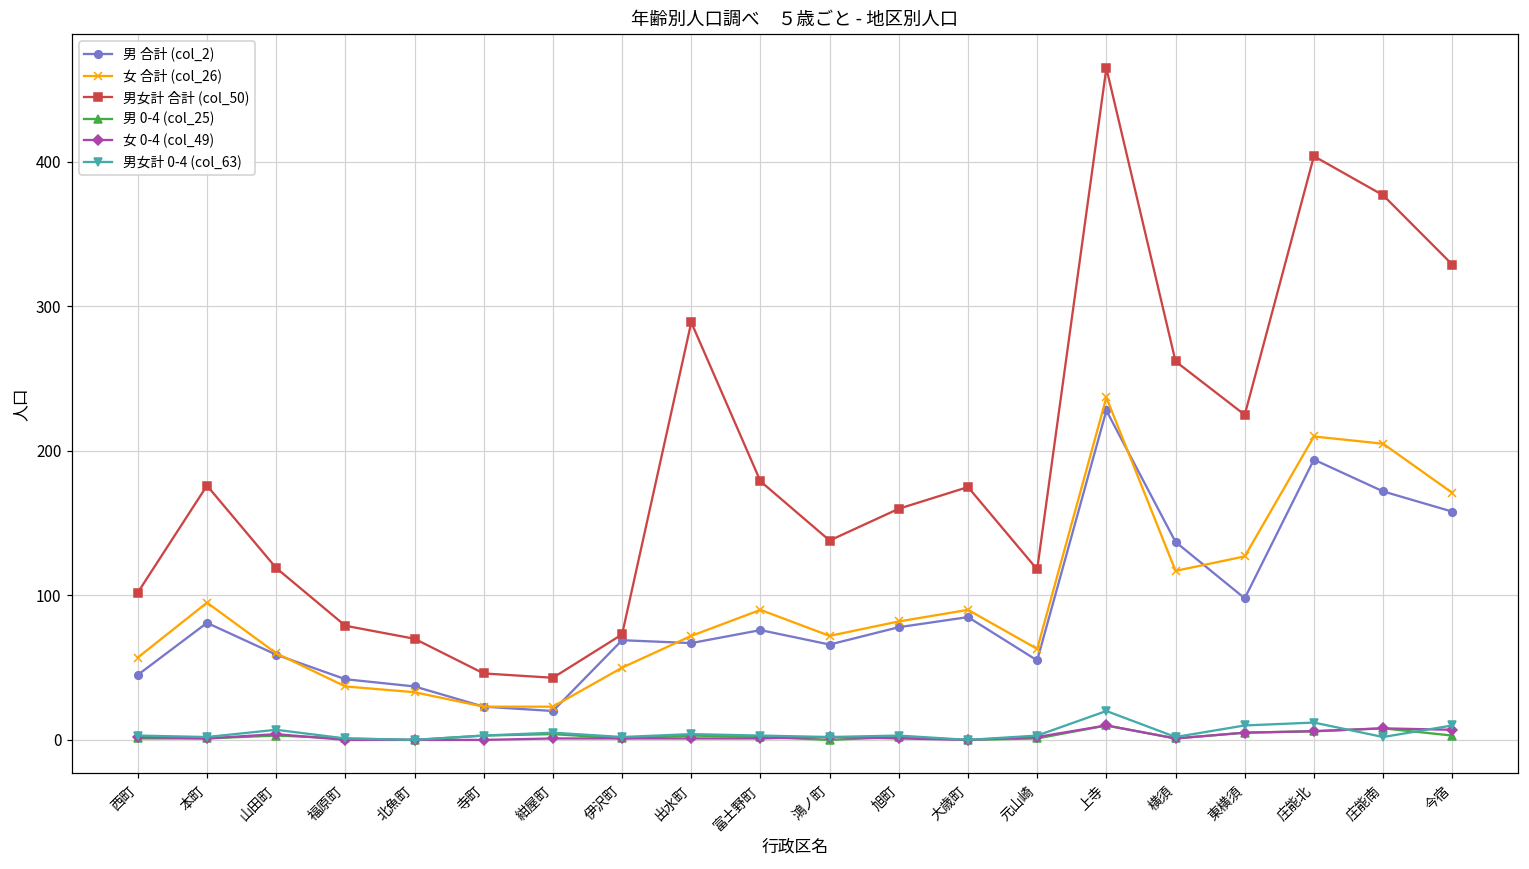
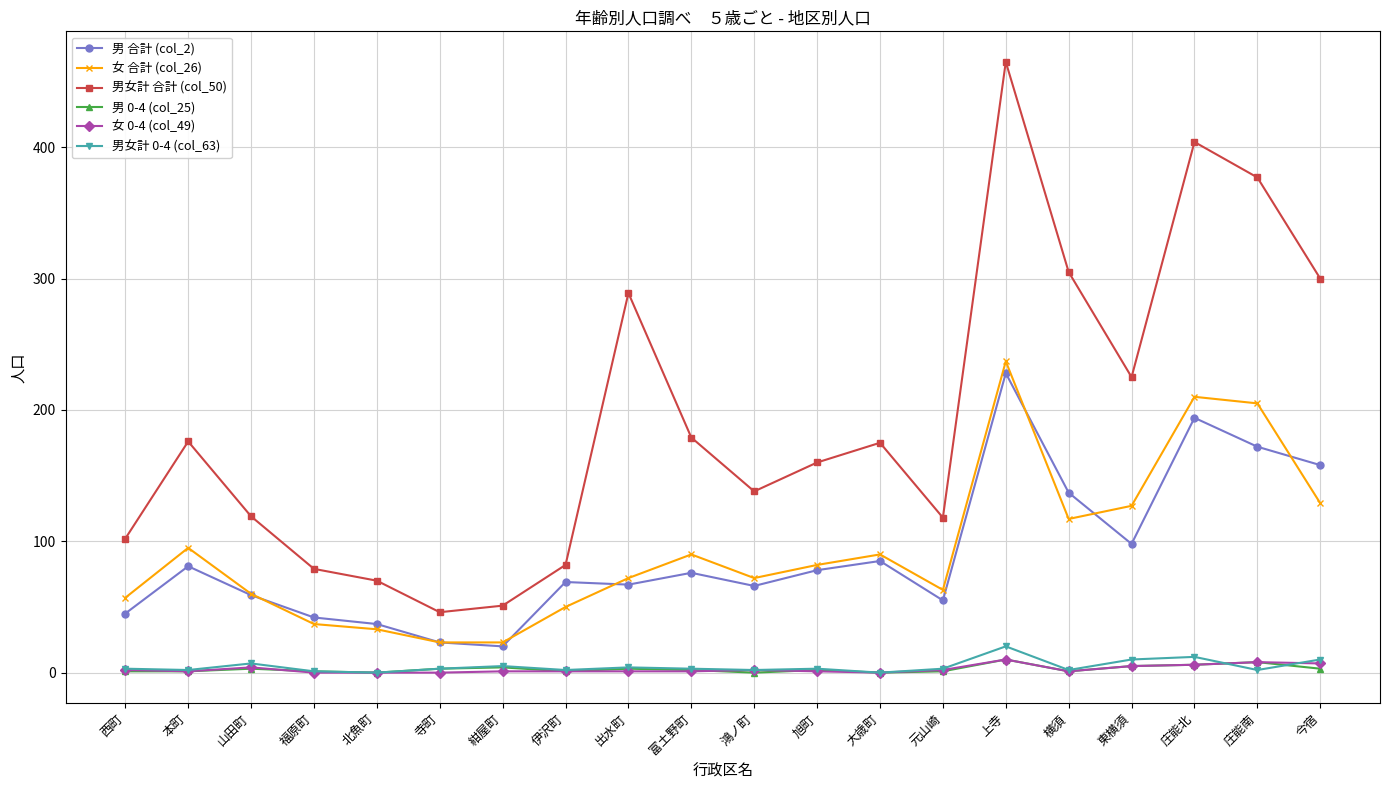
男女計 合計 (col_50), 紺屋町: 43 -> 51
男女計 合計 (col_50), 伊沢町: 73 -> 82
男女計 合計 (col_50), 横須: 262 -> 305
女 合計 (col_26), 今宿: 171 -> 129
男女計 合計 (col_50), 今宿: 329 -> 300
